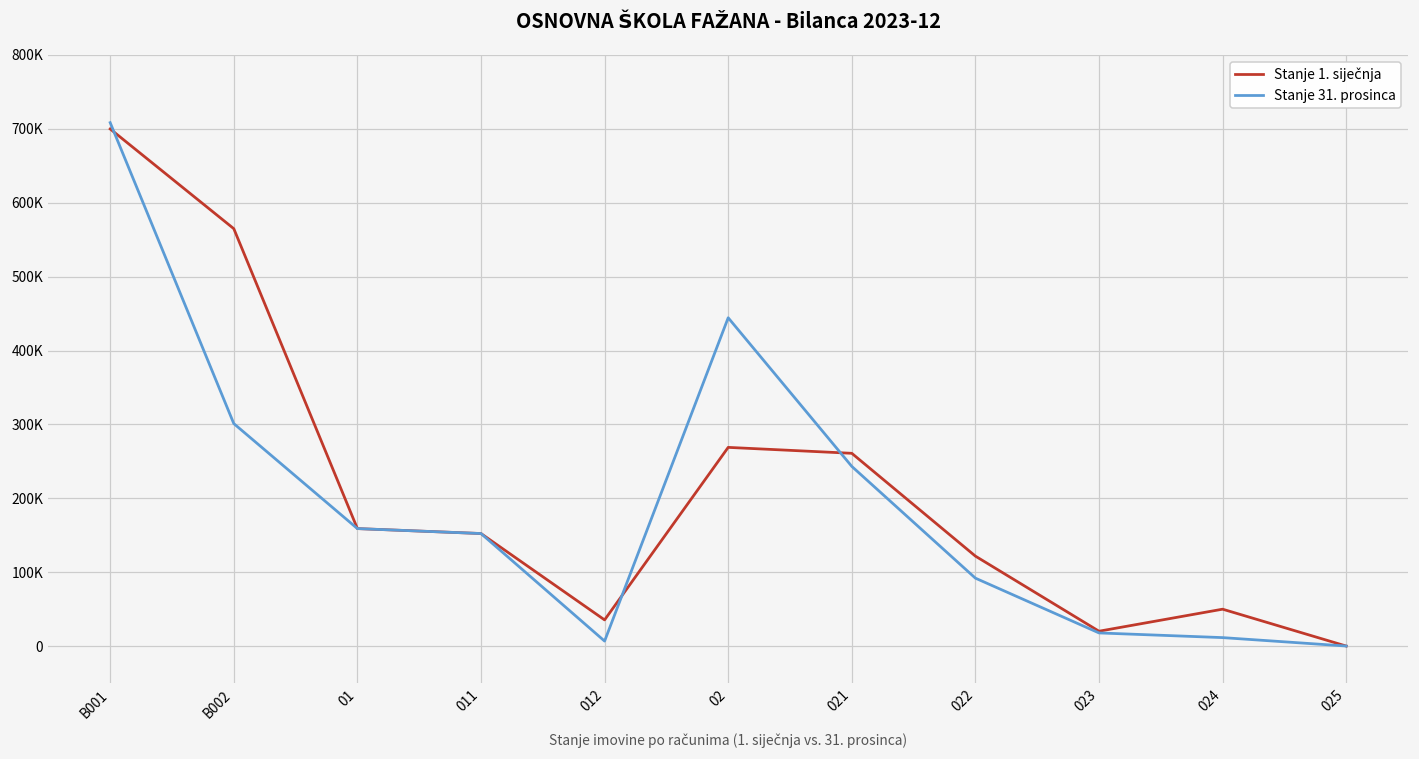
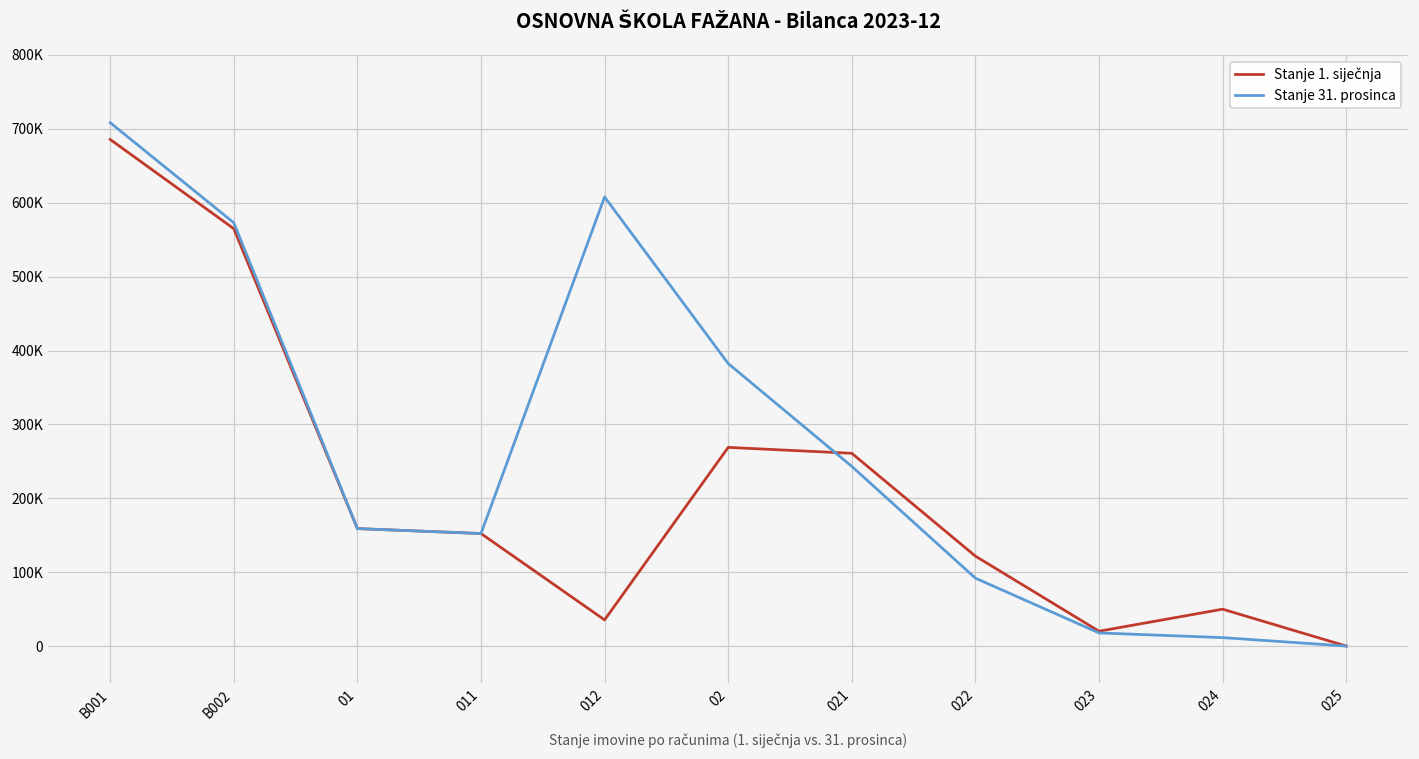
Stanje 1. siječnja, B001: 700000 -> 690000
Stanje 31. prosinca, B002: 300000 -> 570000
Stanje 31. prosinca, 012: 10000 -> 610000
Stanje 31. prosinca, 02: 440000 -> 380000
